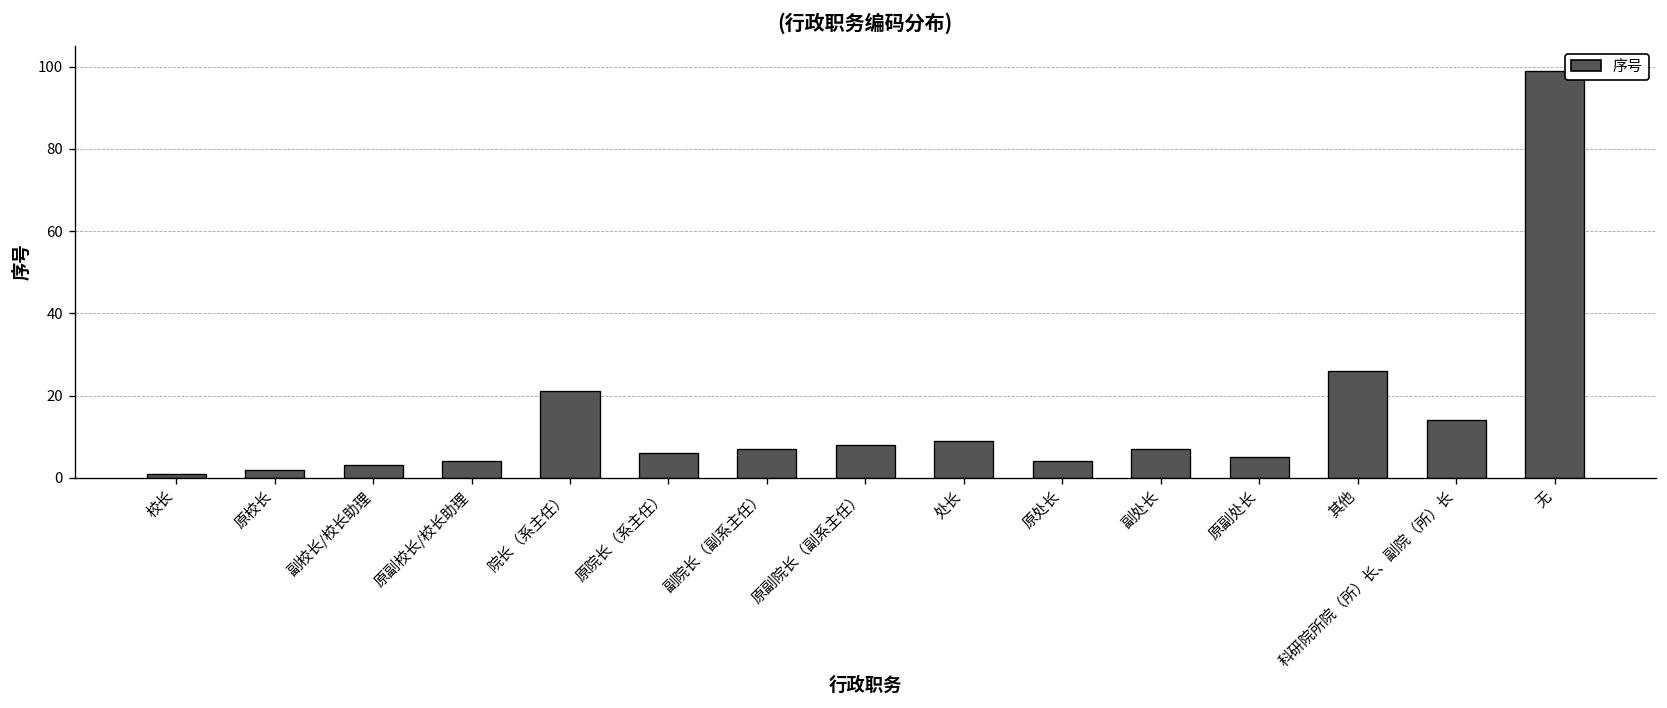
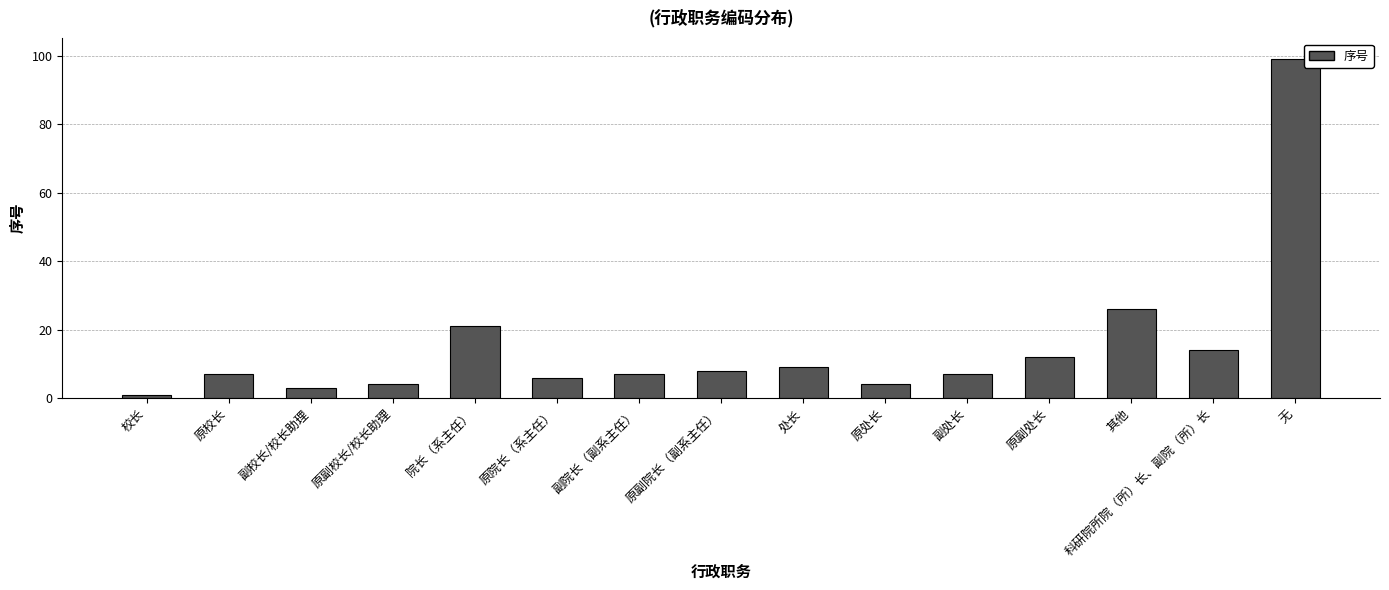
原校长: 2 -> 7
原副处长: 5 -> 12
